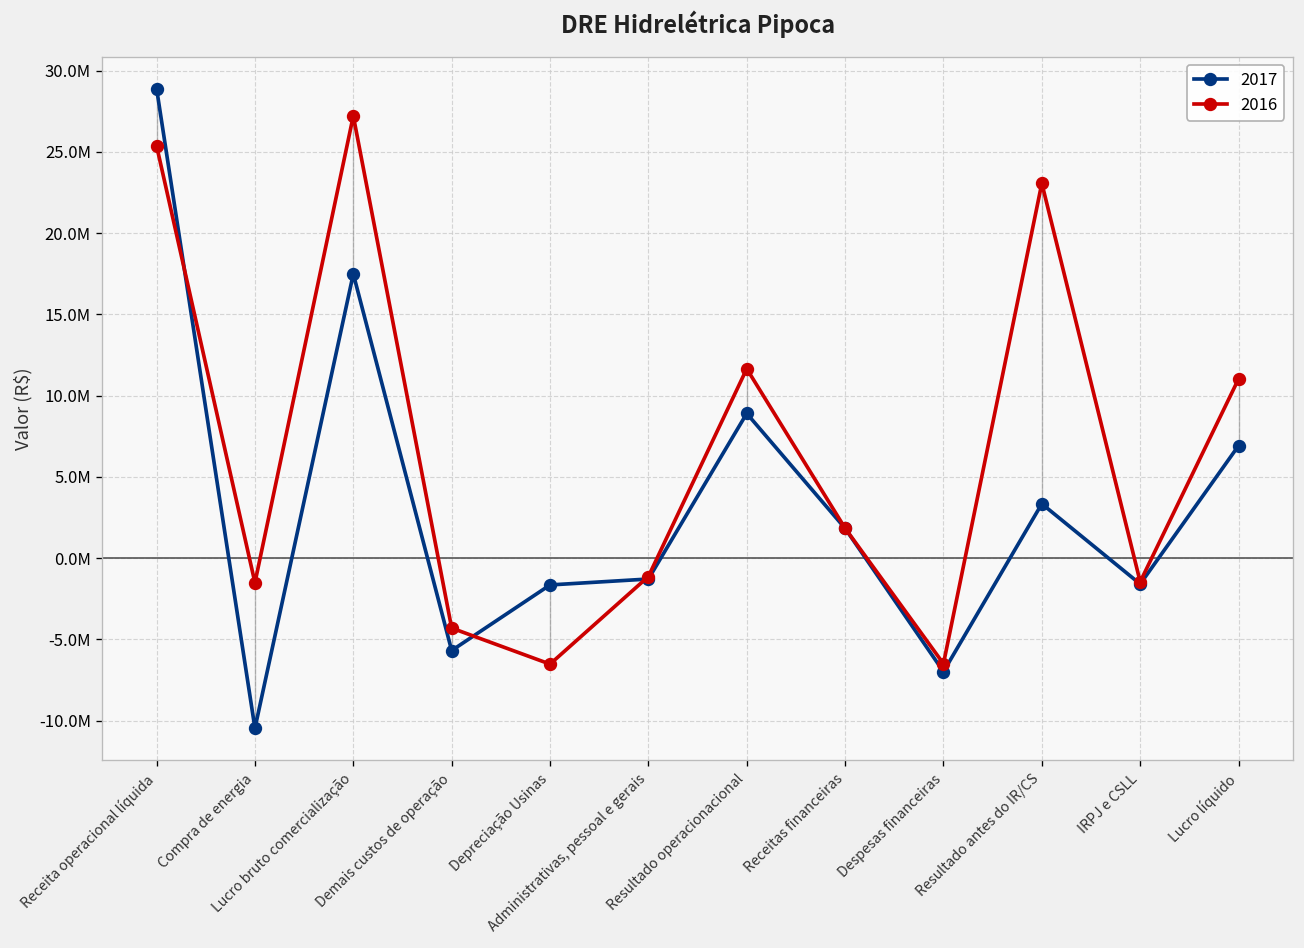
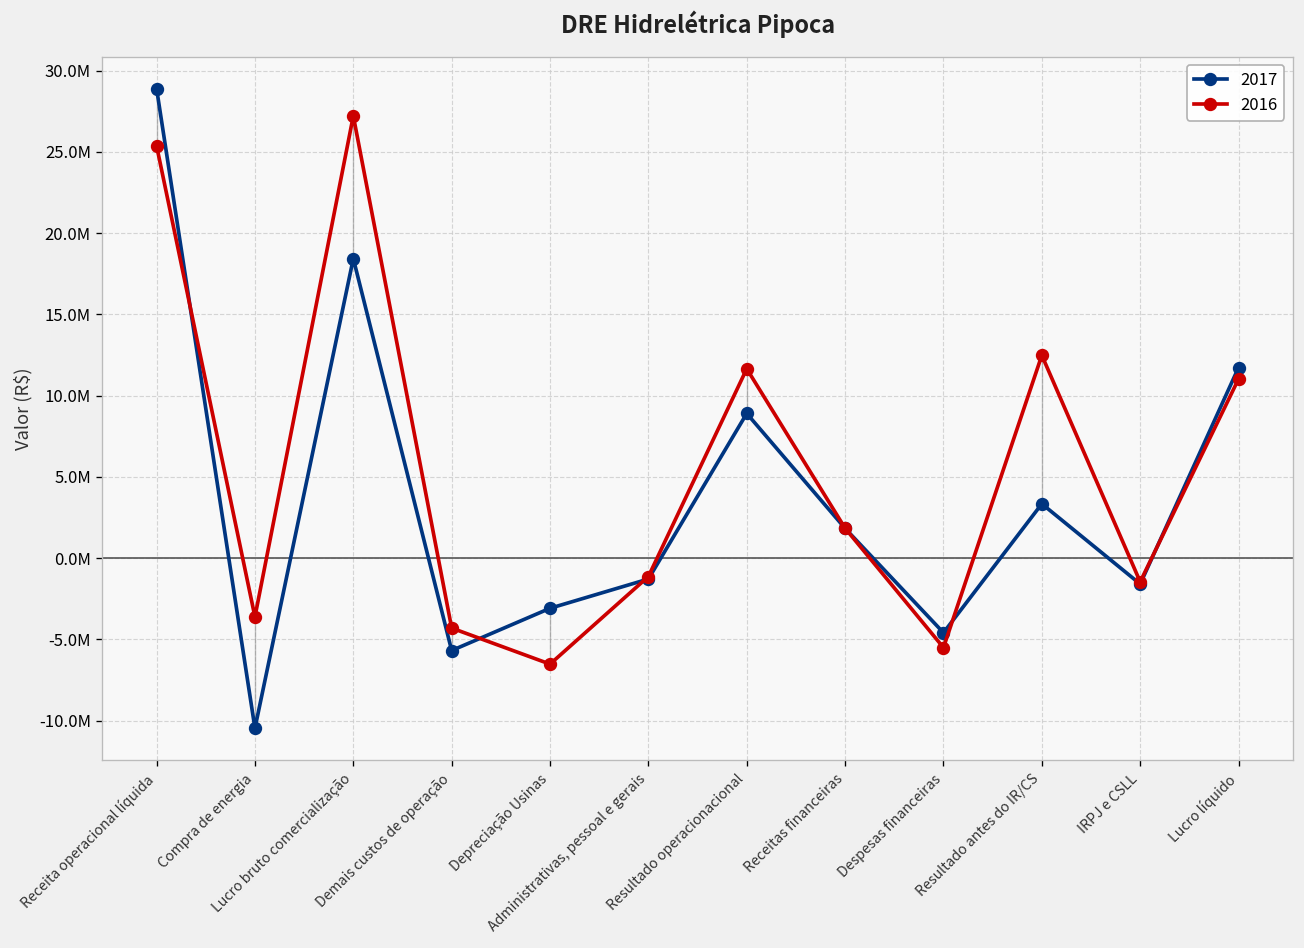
2016, Compra de energia: -1500000 -> -3600000
2017, Lucro bruto comercialização: 17500000 -> 18400000
2017, Depreciação Usinas: -1600000 -> -3100000
2017, Despesas financeiras: -7000000 -> -4600000
2016, Despesas financeiras: -6500000 -> -5500000
2016, Resultado antes do IR/CS: 23100000 -> 12500000
2017, Lucro líquido: 6900000 -> 11700000
